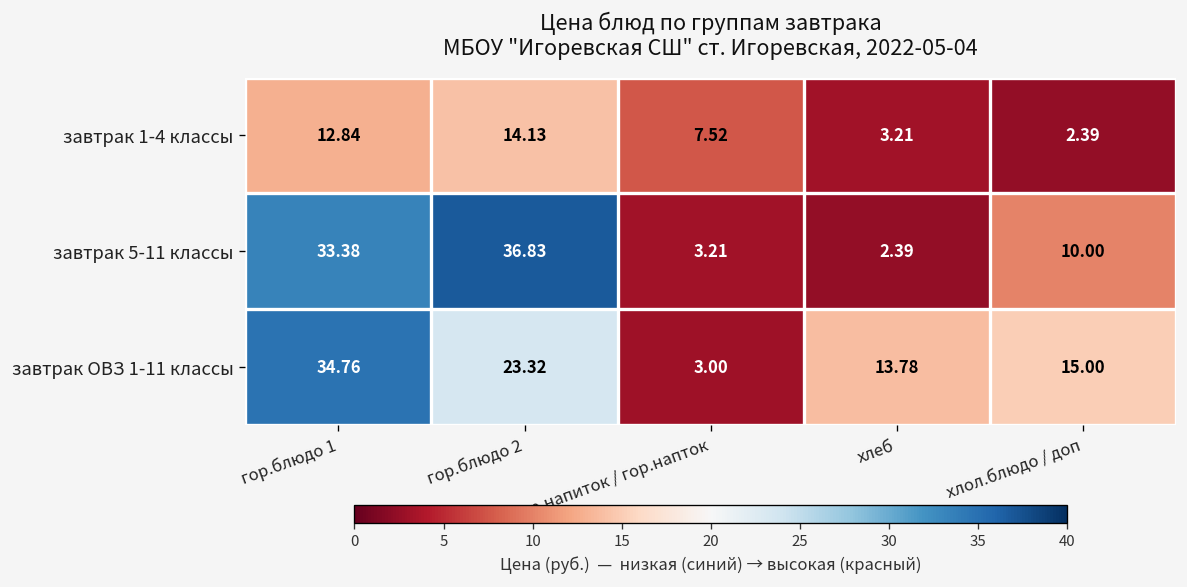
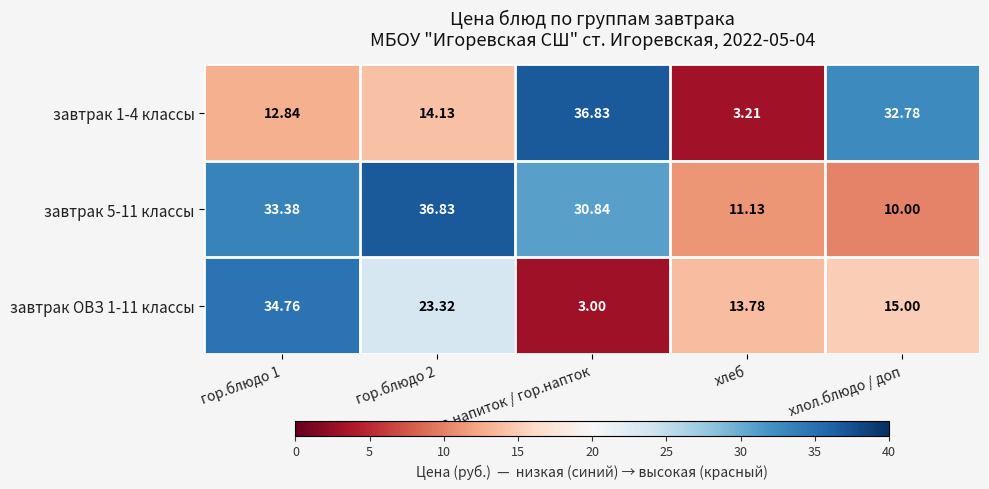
завтрак 1-4 классы, гор.напиток / гор.напток: 7.52 -> 36.83
завтрак 1-4 классы, хлол.блюдо / доп: 2.39 -> 32.78
завтрак 5-11 классы, гор.напиток / гор.напток: 3.21 -> 30.84
завтрак 5-11 классы, хлеб: 2.39 -> 11.13
